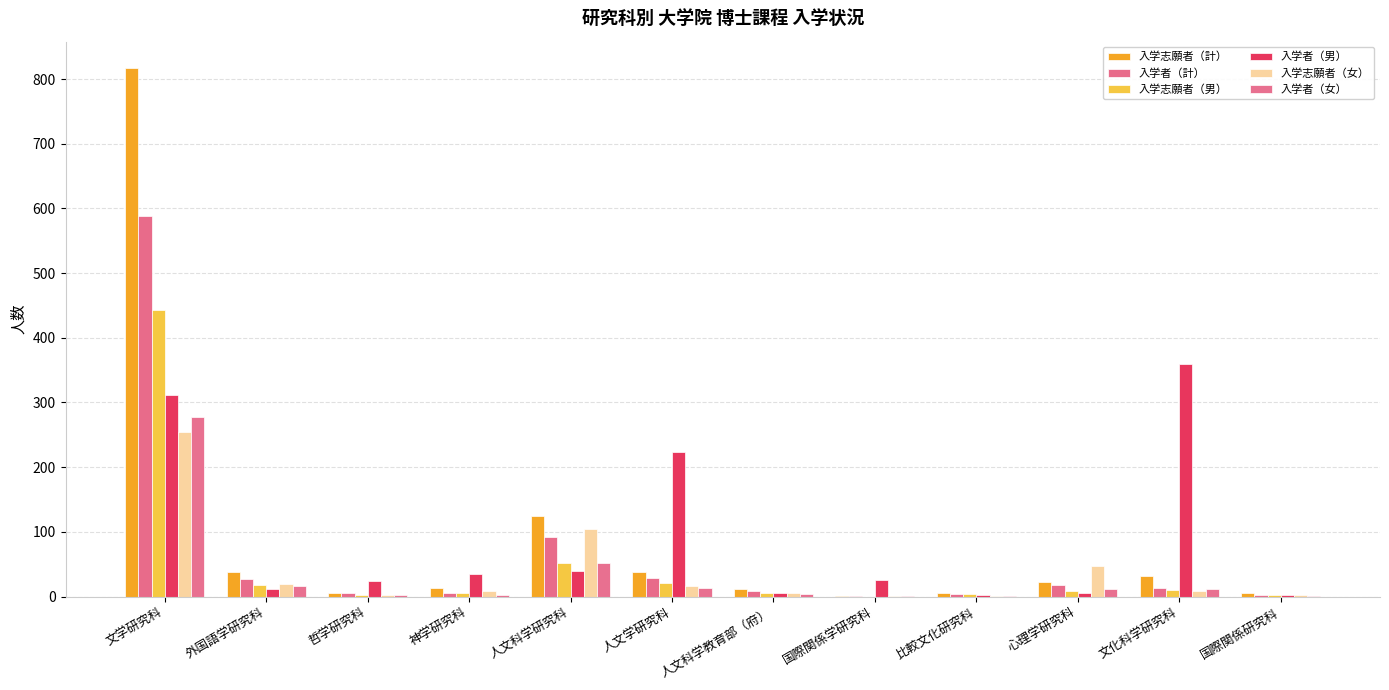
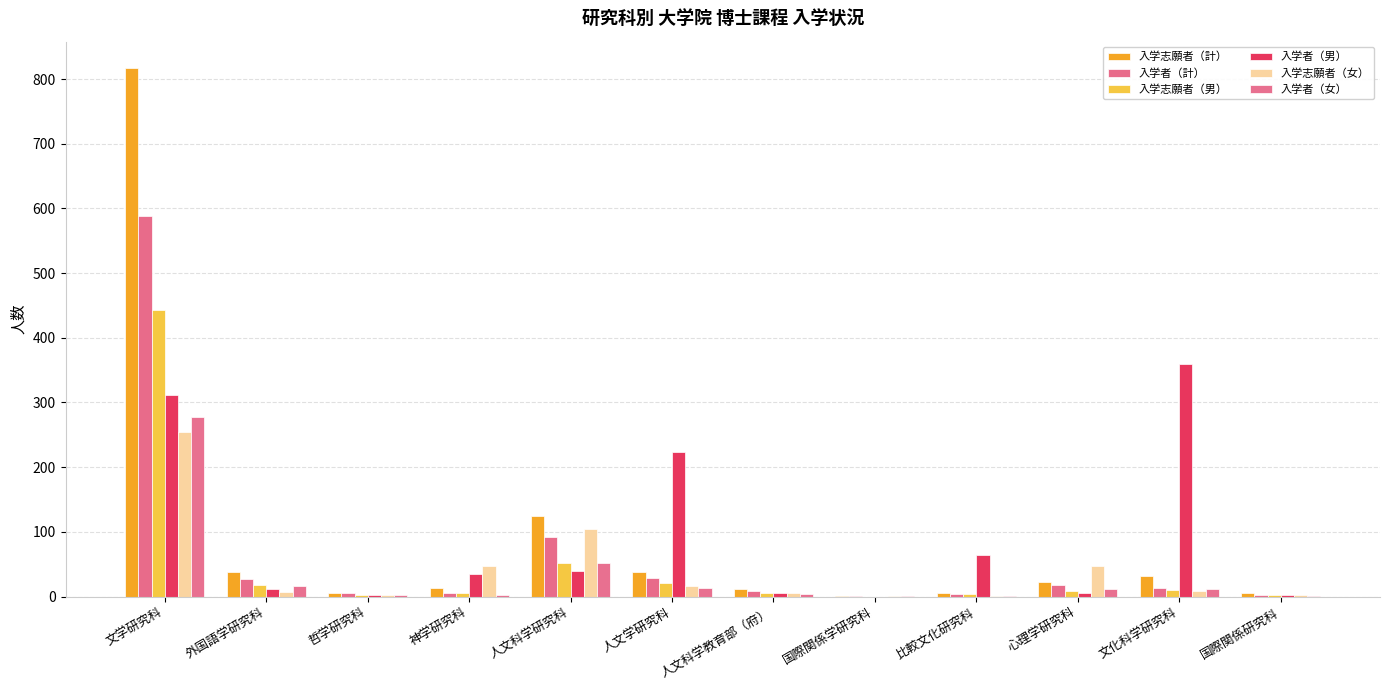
入学志願者（女）, 外国語学研究科: 20 -> 10
入学者（男）, 哲学研究科: 20 -> 0
入学志願者（女）, 神学研究科: 10 -> 50
入学者（男）, 国際関係学研究科: 30 -> 0
入学者（男）, 比較文化研究科: 0 -> 60
